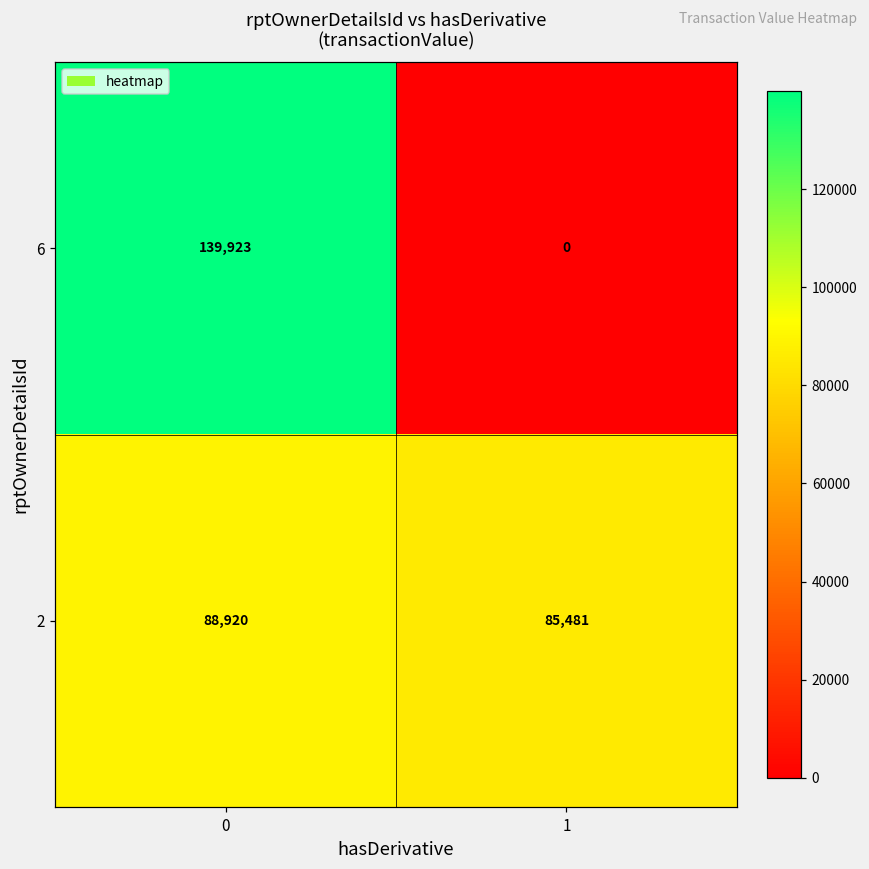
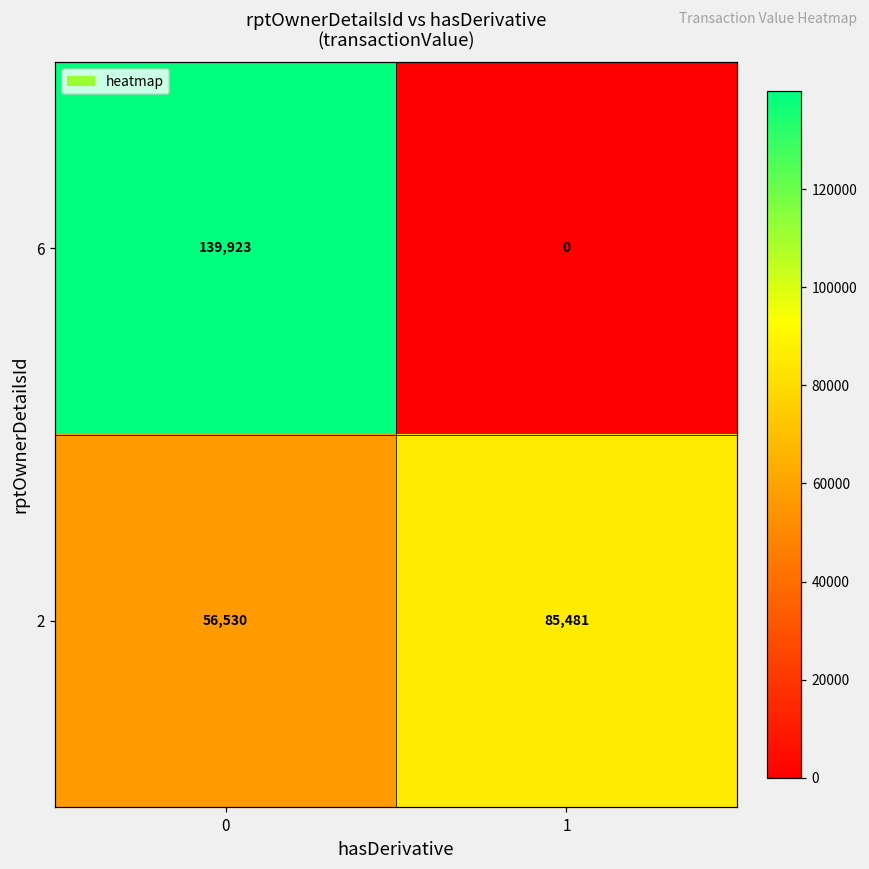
2, 0: 88,920 -> 56,530
